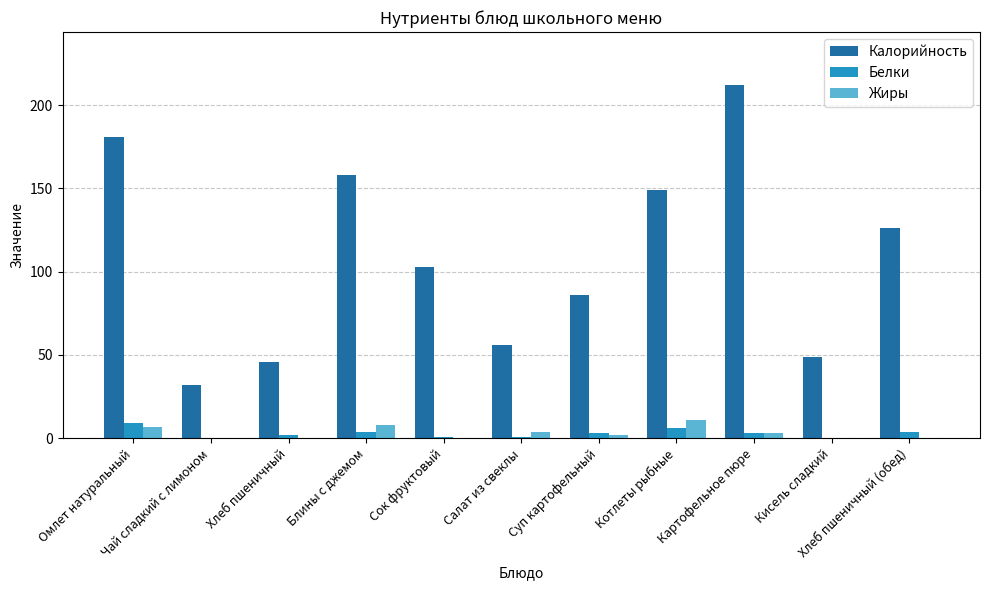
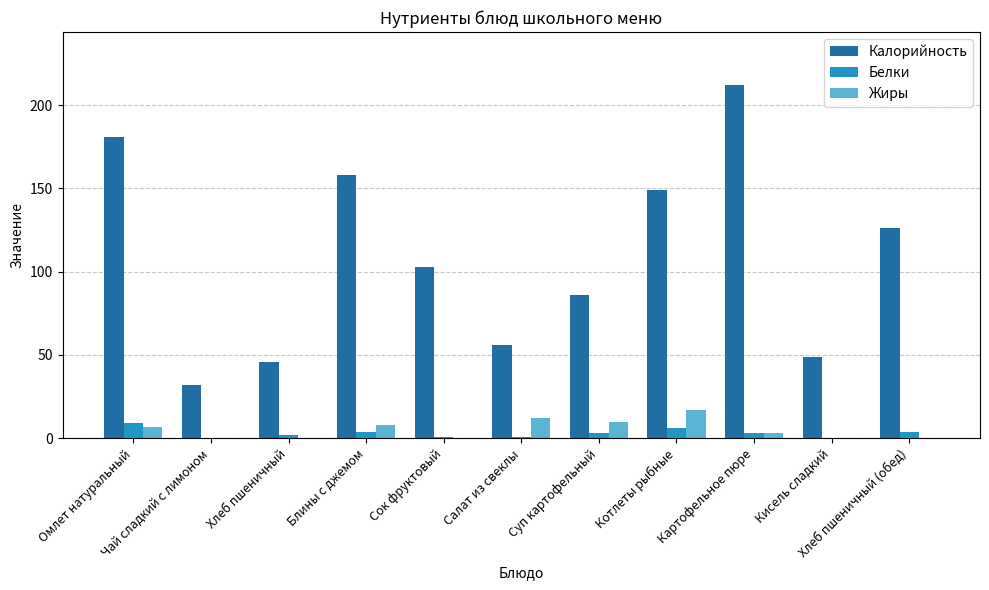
Жиры, Салат из свеклы: 4 -> 12
Жиры, Суп картофельный: 2 -> 10
Жиры, Котлеты рыбные: 11 -> 17
